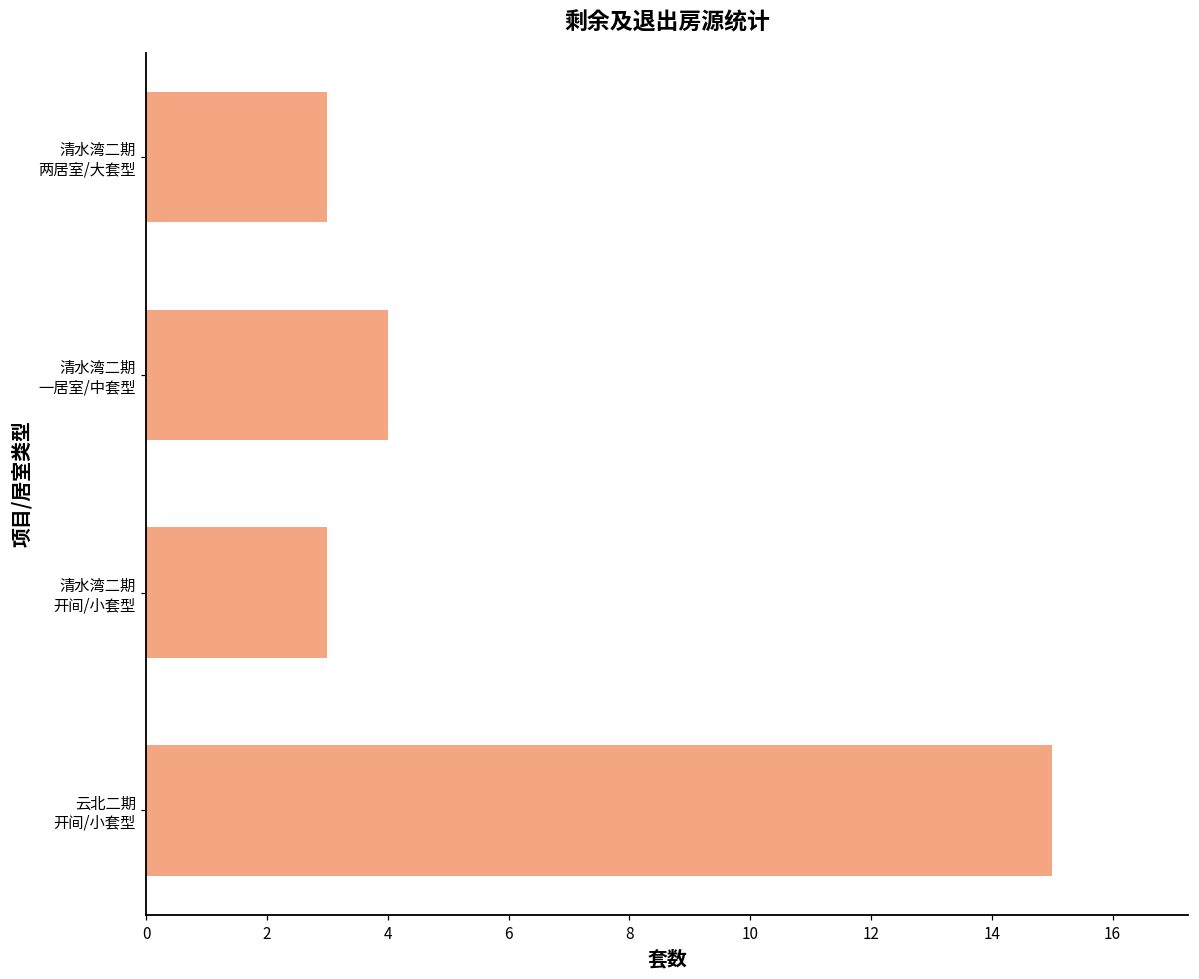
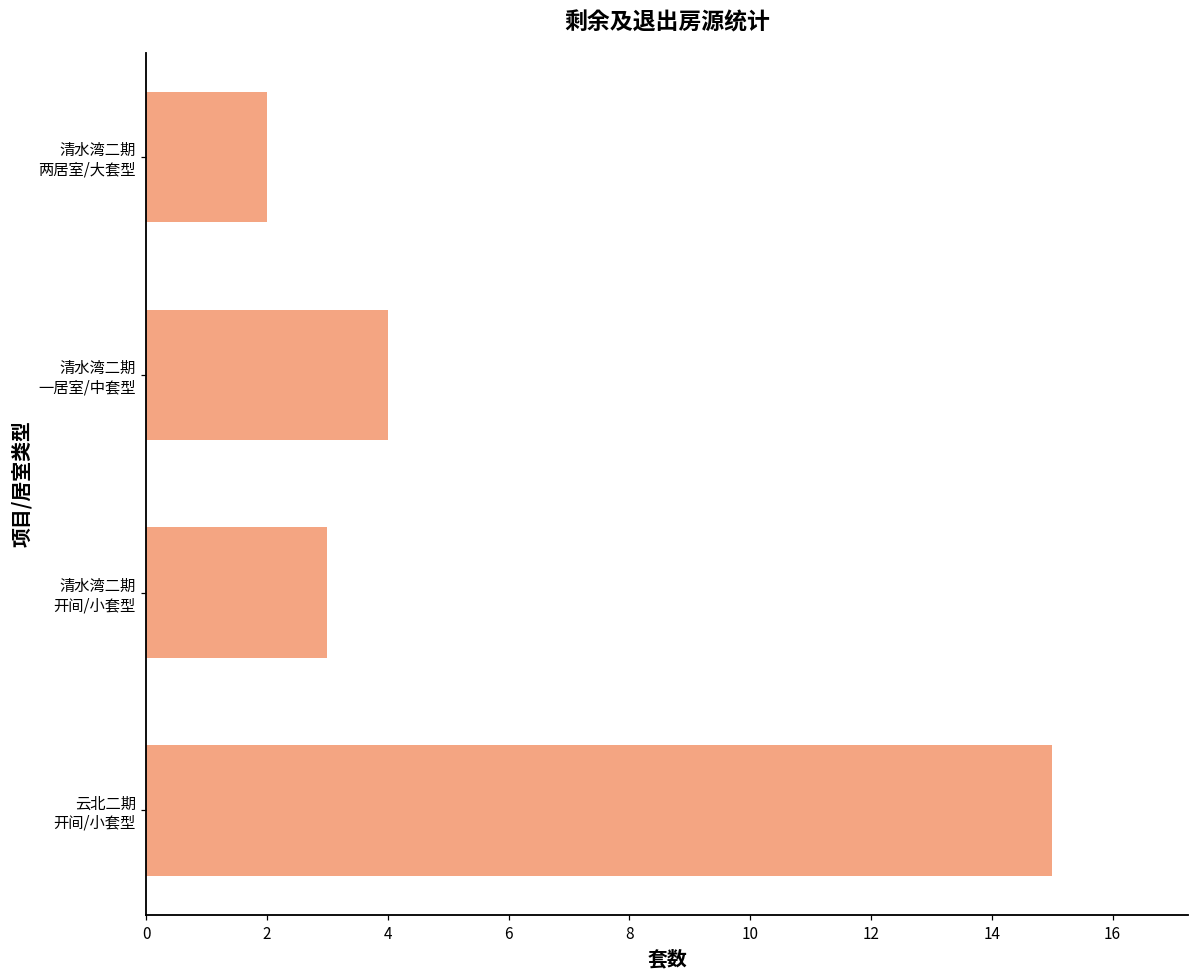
清水湾二期 两居室/大套型: 3 -> 2
